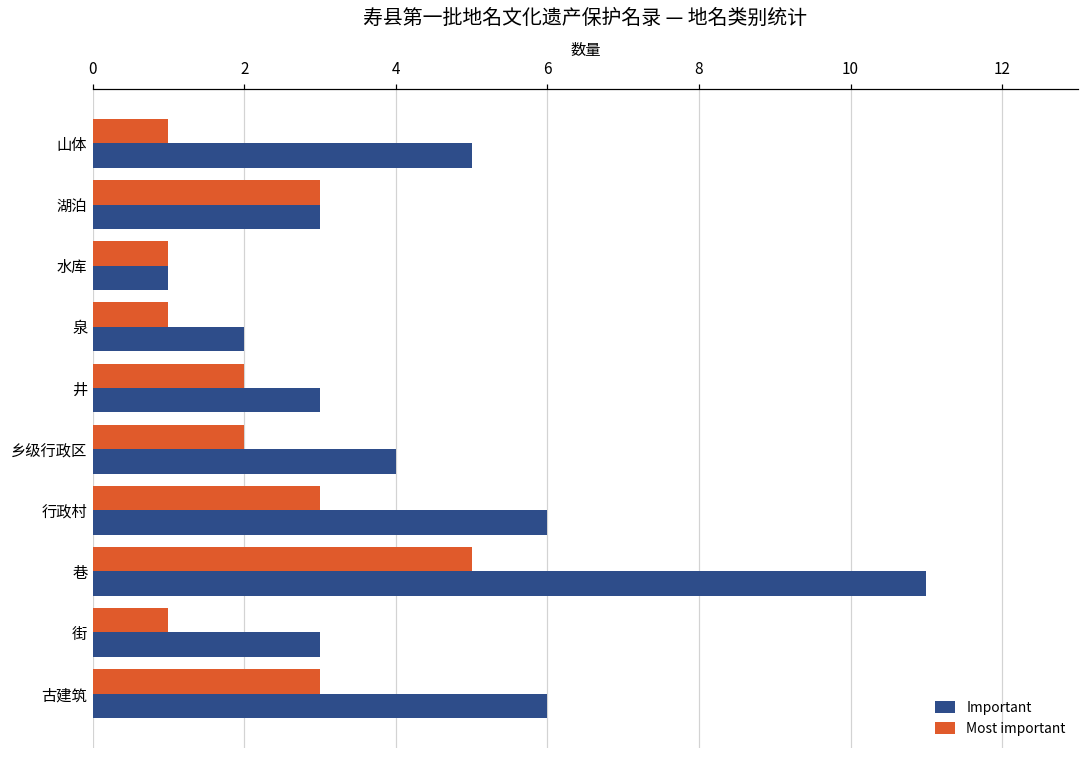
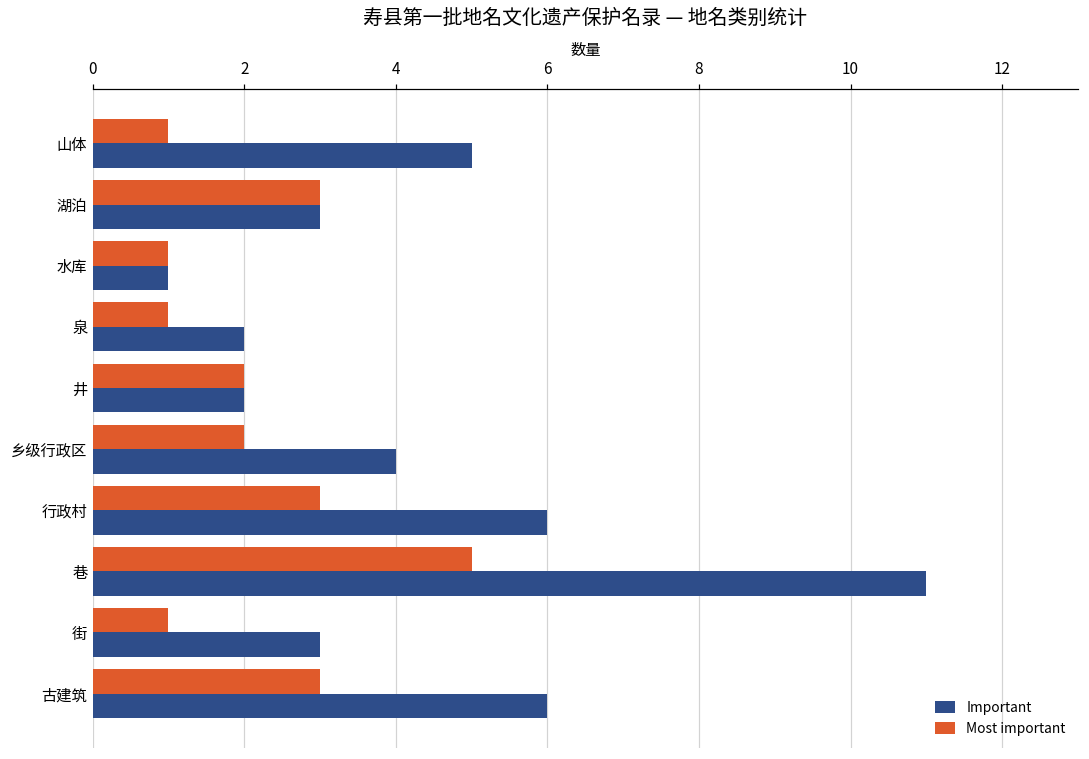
Important, 井: 3 -> 2
